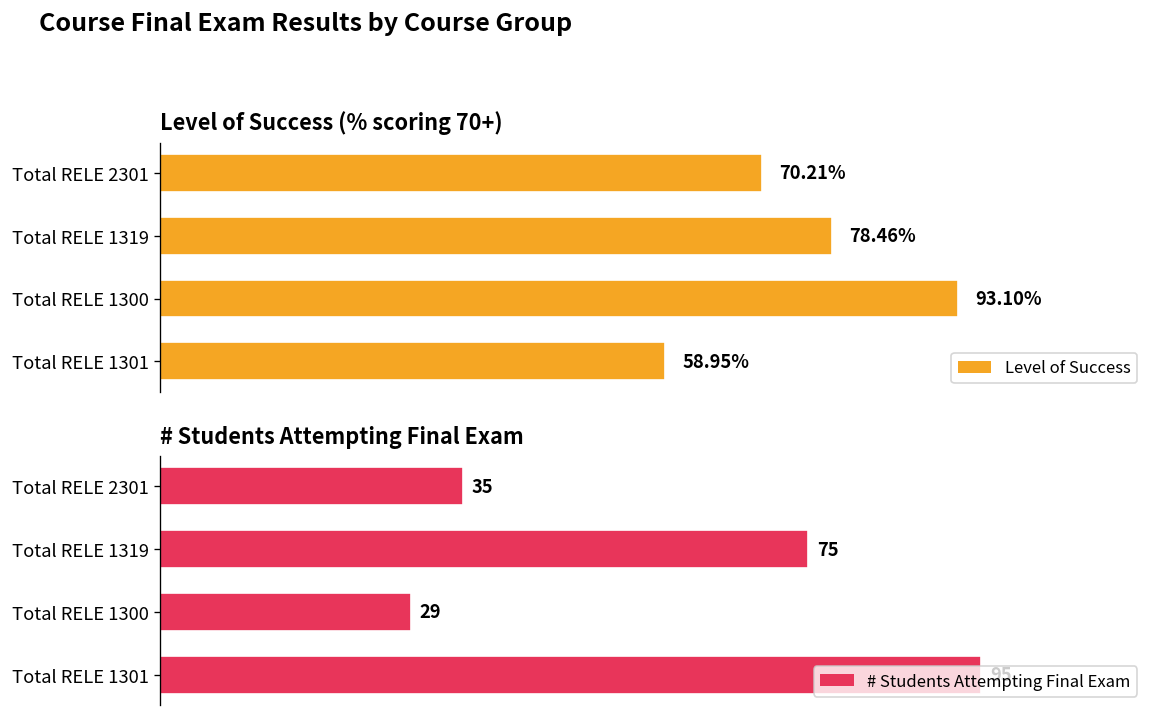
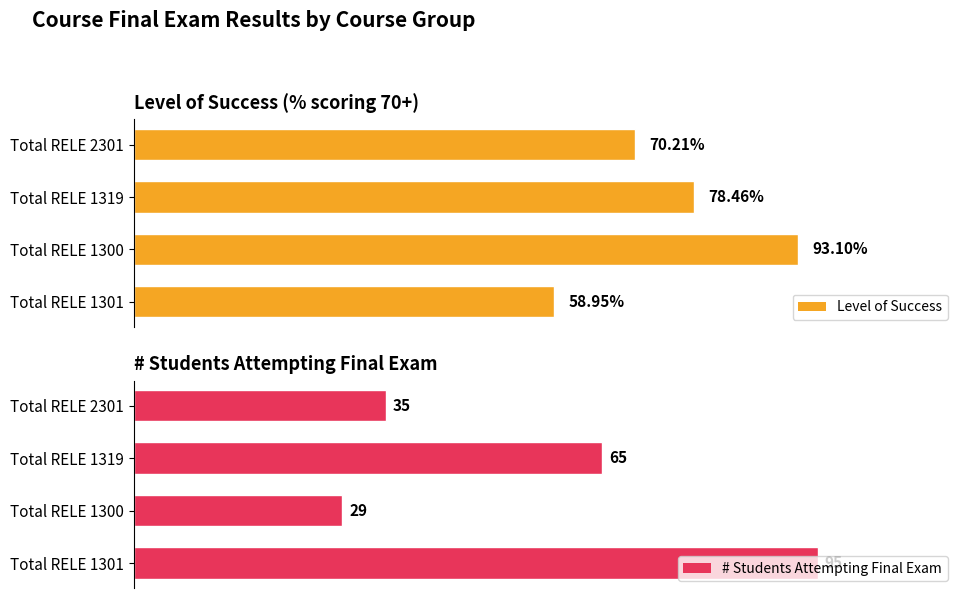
# Students Attempting Final Exam, Total RELE 1319: 75 -> 65
